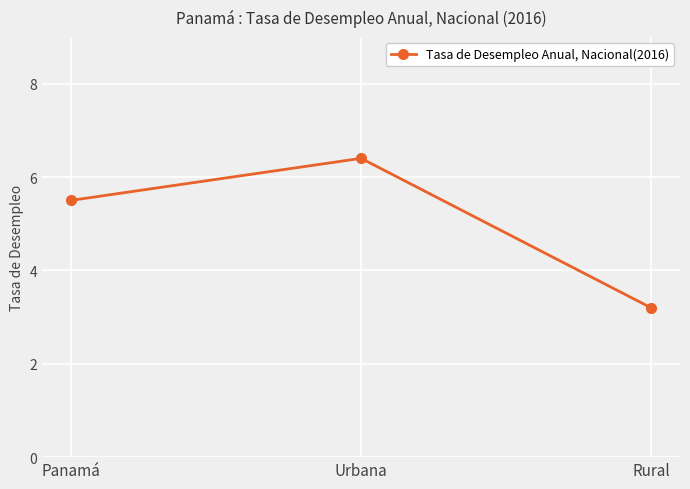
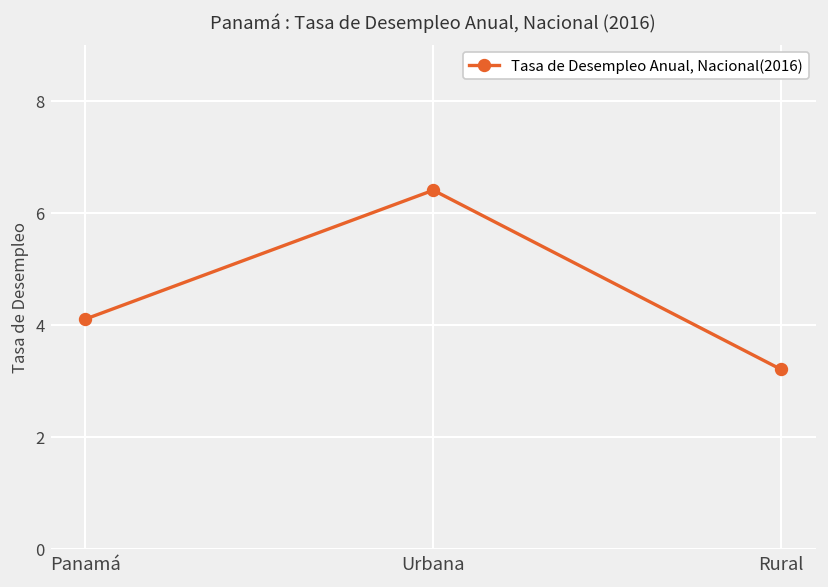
Panamá: 5.5 -> 4.1
